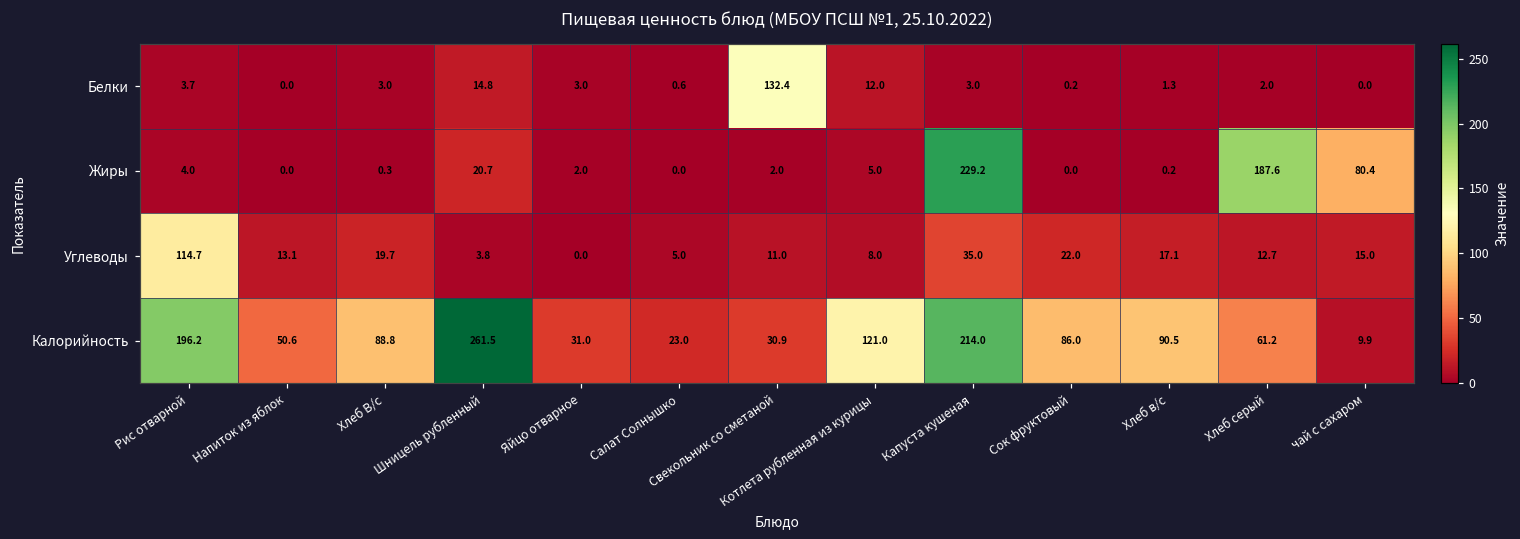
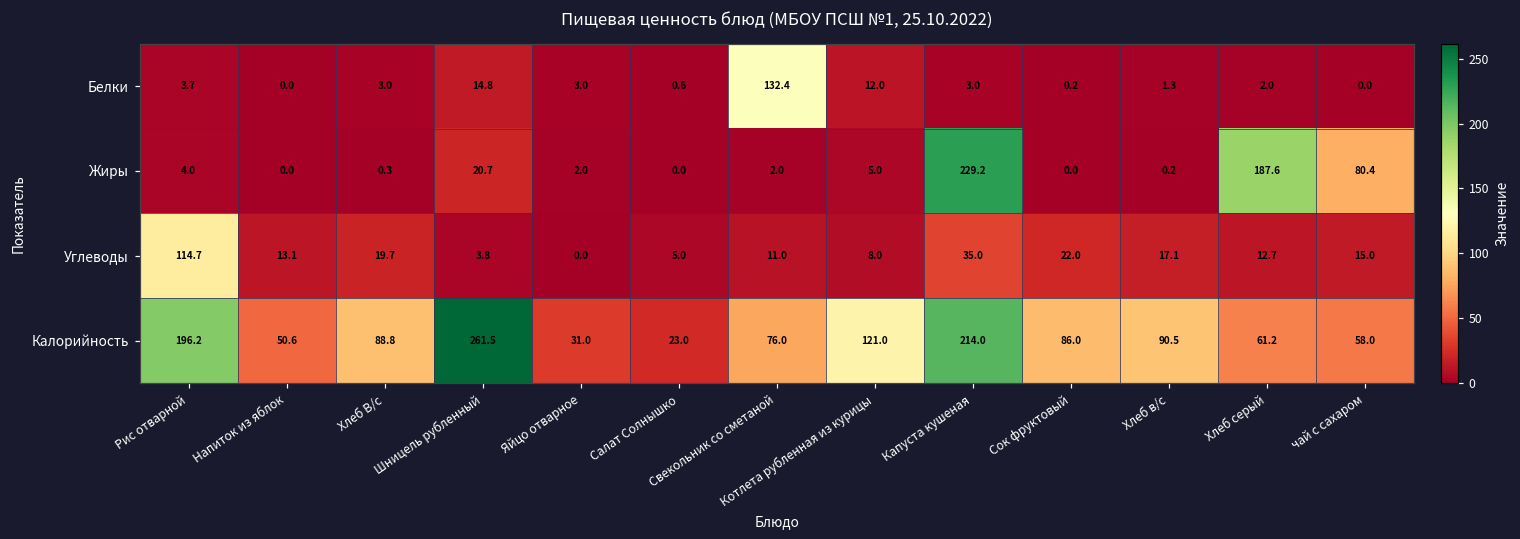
Калорийность, Свекольник со сметаной: 30.9 -> 76.0
Калорийность, чай с сахаром: 9.9 -> 58.0
